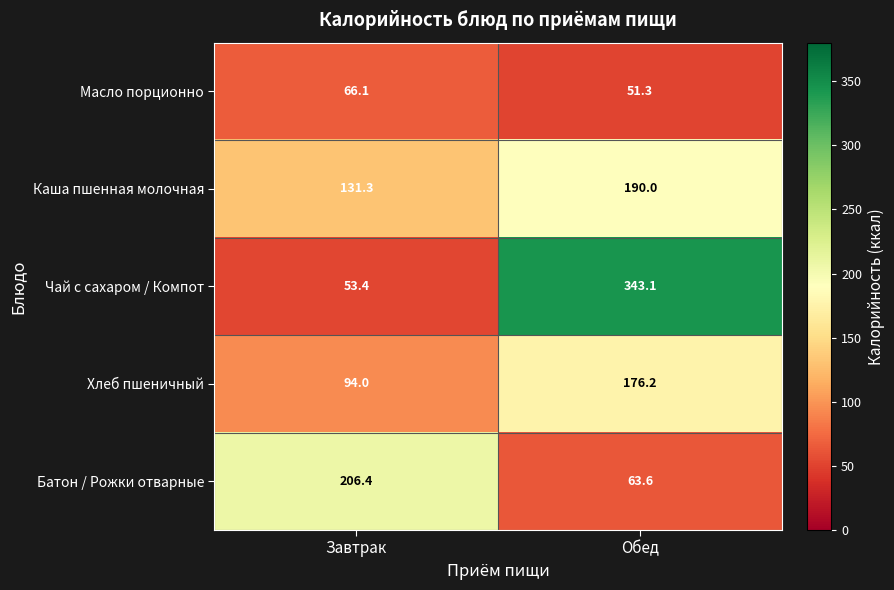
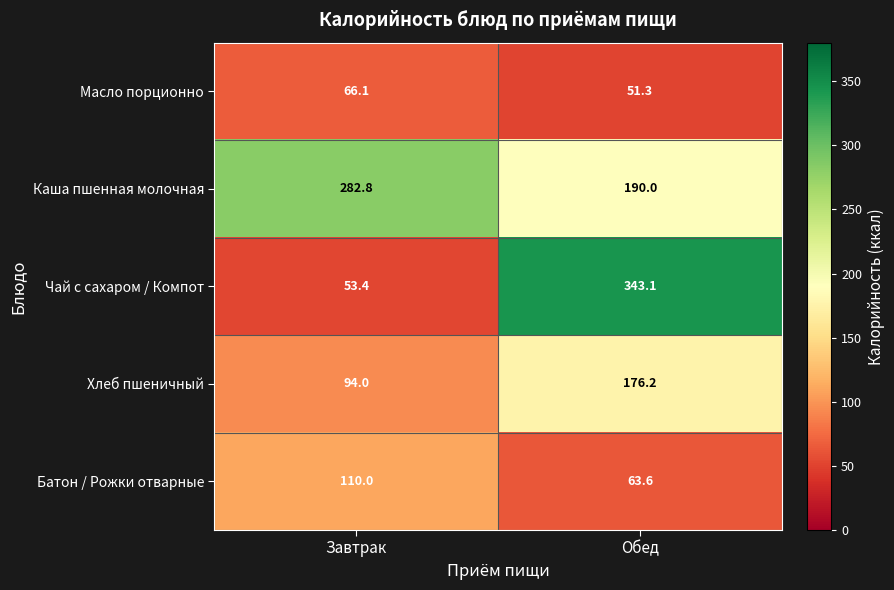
Каша пшенная молочная, Завтрак: 131.3 -> 282.8
Батон / Рожки отварные, Завтрак: 206.4 -> 110.0
